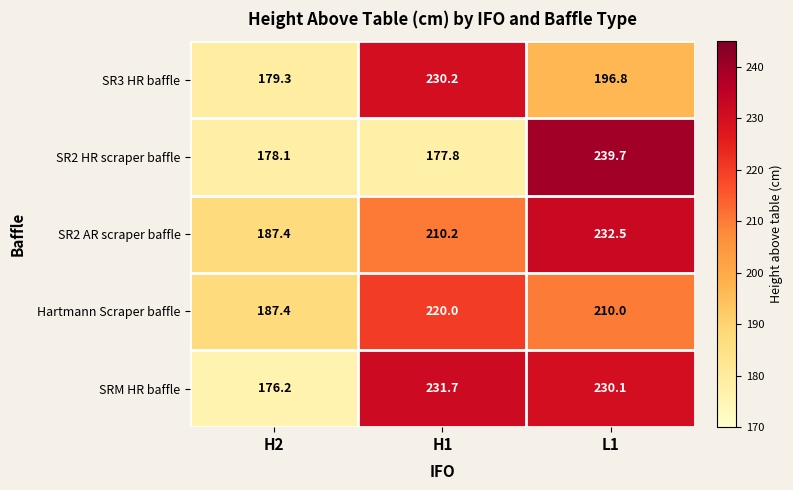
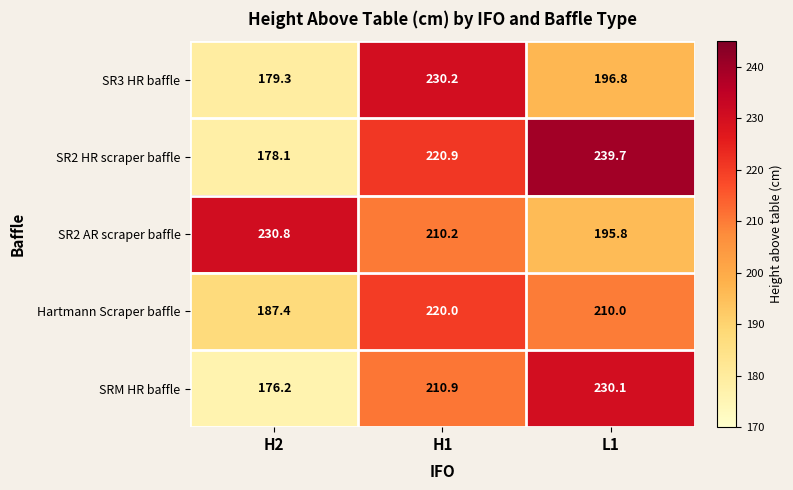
SR2 HR scraper baffle, H1: 177.8 -> 220.9
SR2 AR scraper baffle, H2: 187.4 -> 230.8
SR2 AR scraper baffle, L1: 232.5 -> 195.8
SRM HR baffle, H1: 231.7 -> 210.9
